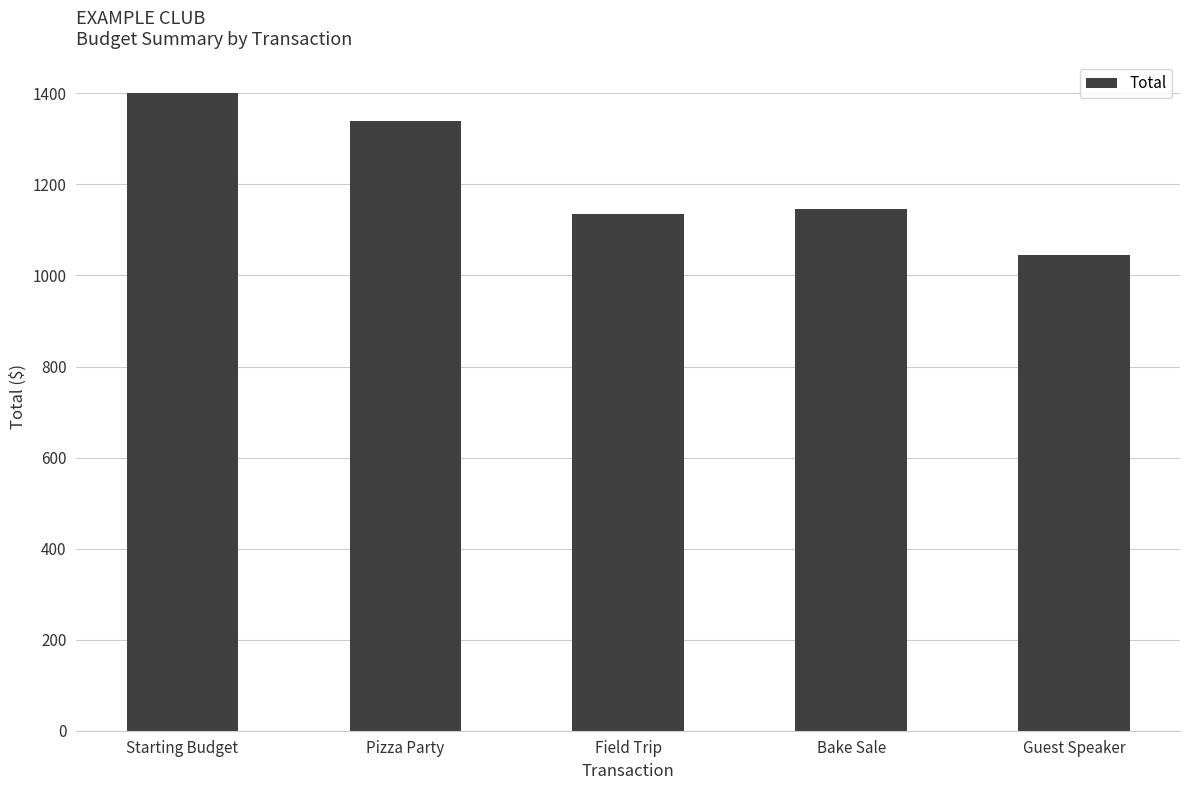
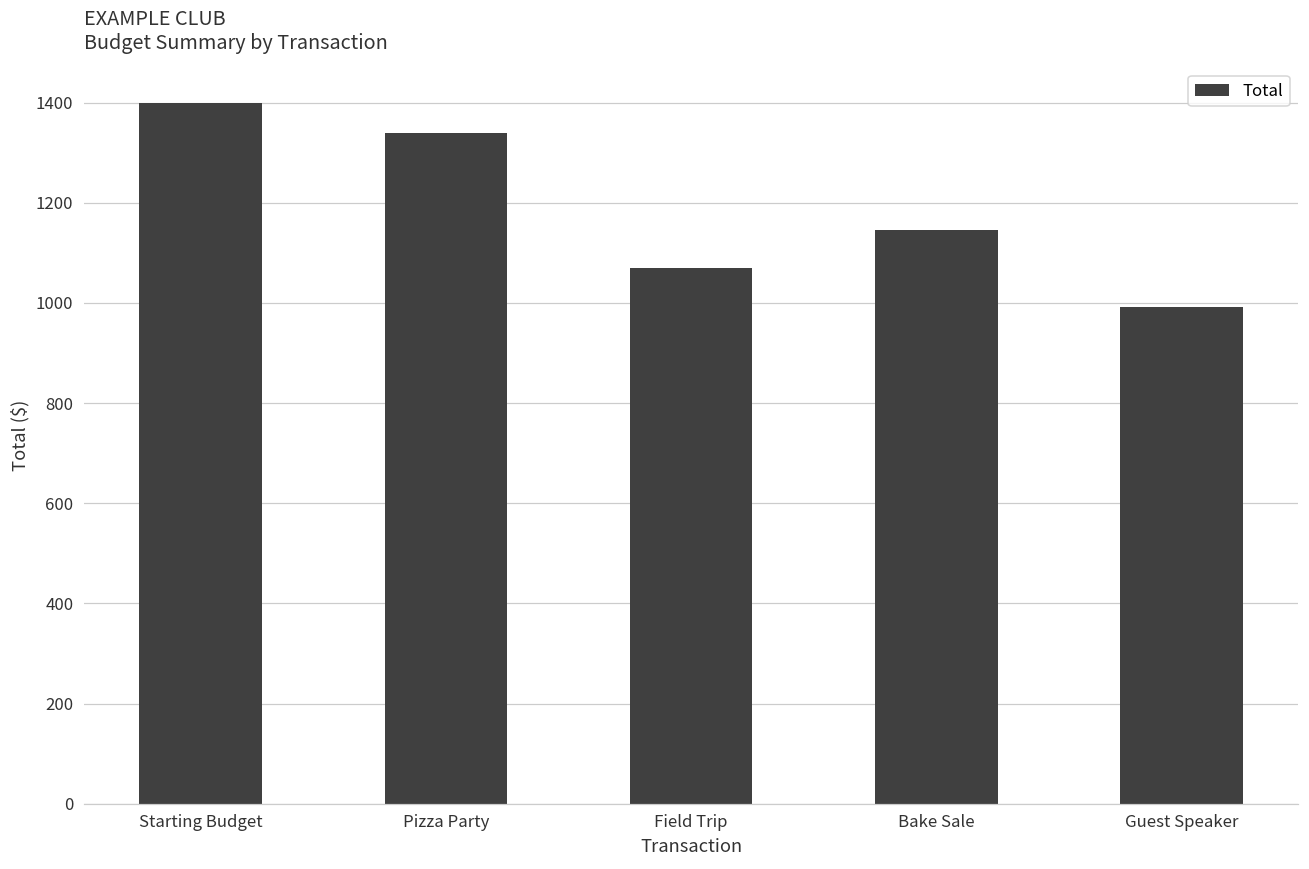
Field Trip: 1140 -> 1070
Guest Speaker: 1050 -> 990
